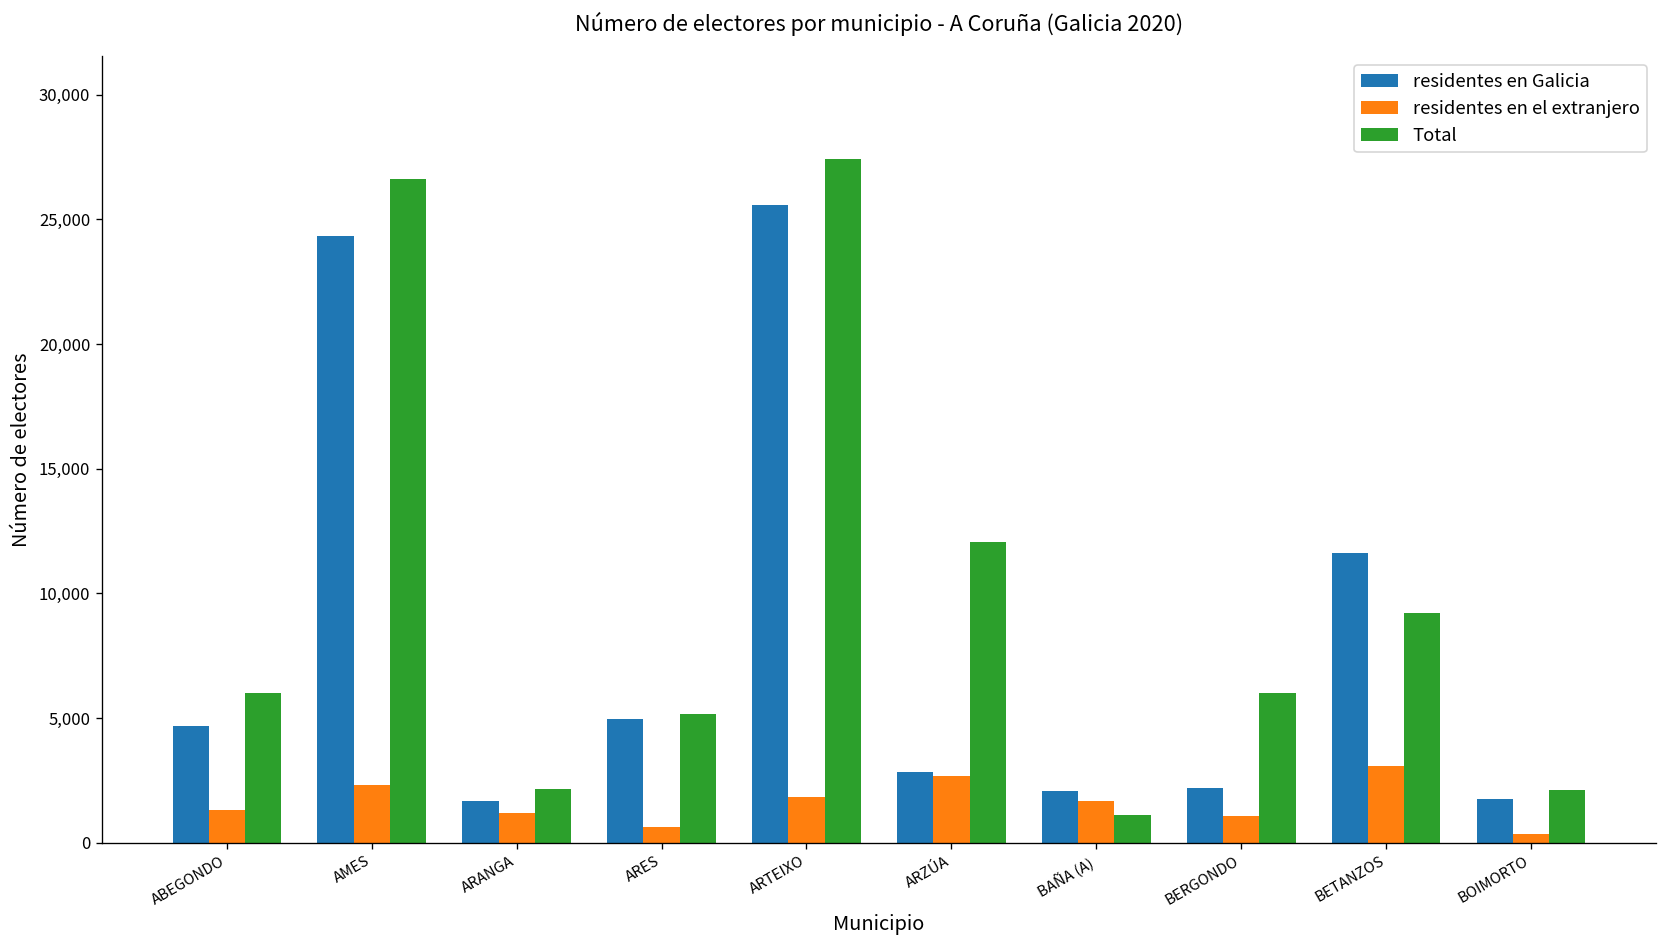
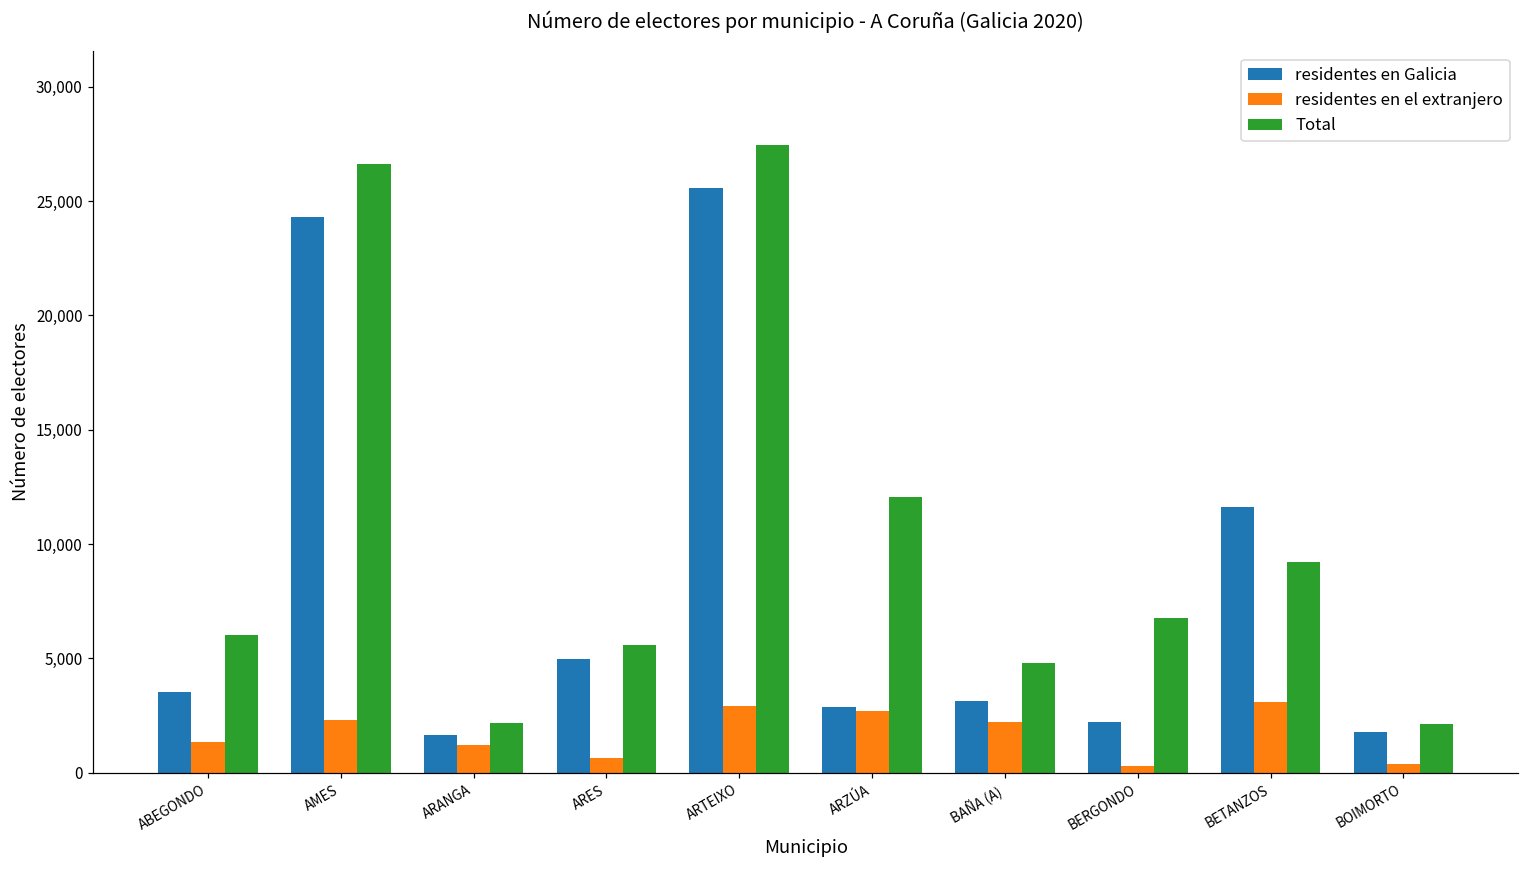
residentes en Galicia, ABEGONDO: 4,700 -> 3,500
Total, ARES: 5,200 -> 5,600
residentes en el extranjero, ARTEIXO: 1,800 -> 2,900
residentes en Galicia, BAÑA (A): 2,100 -> 3,100
residentes en el extranjero, BAÑA (A): 1,700 -> 2,200
Total, BAÑA (A): 1,100 -> 4,800
residentes en el extranjero, BERGONDO: 1,100 -> 300
Total, BERGONDO: 6,000 -> 6,800
